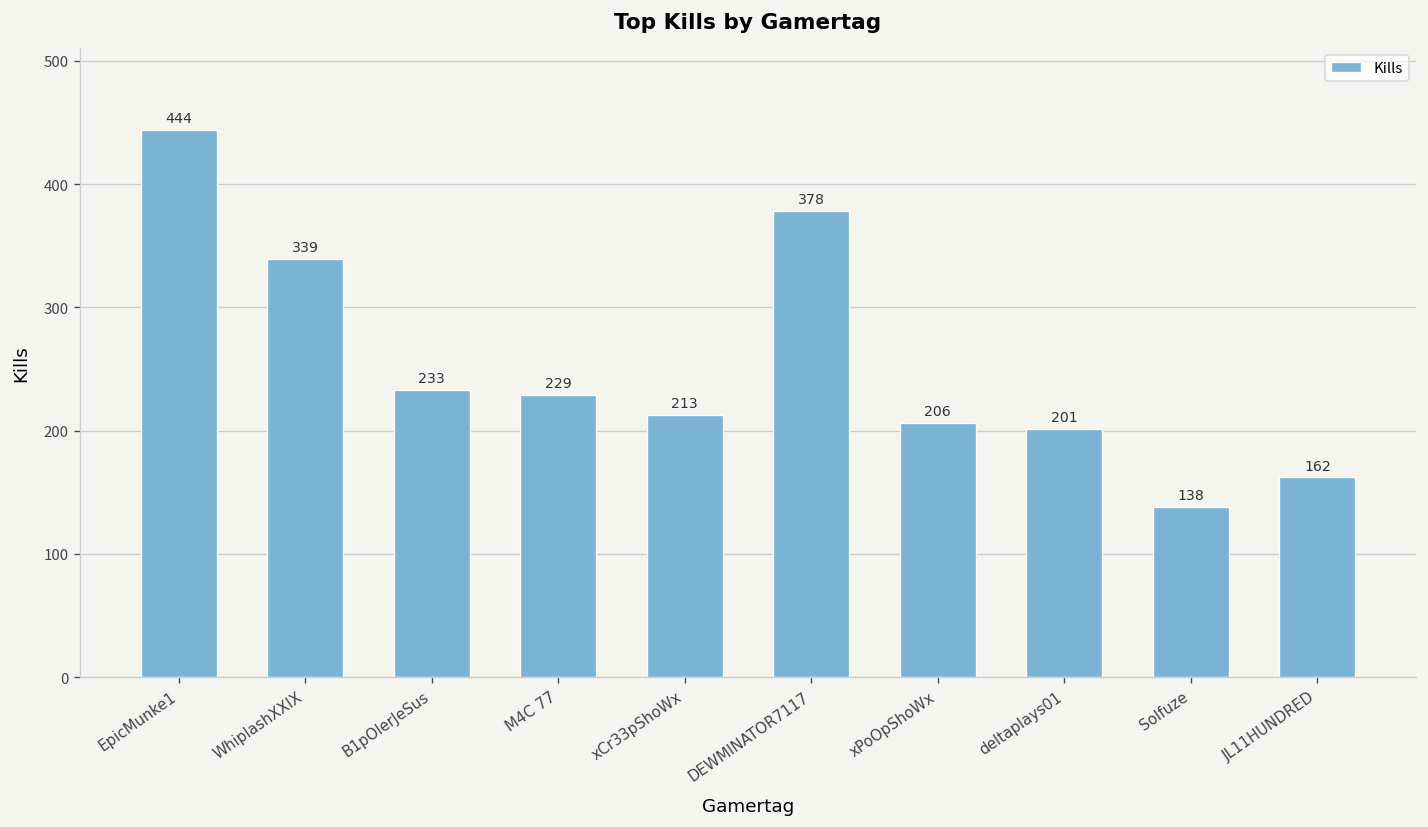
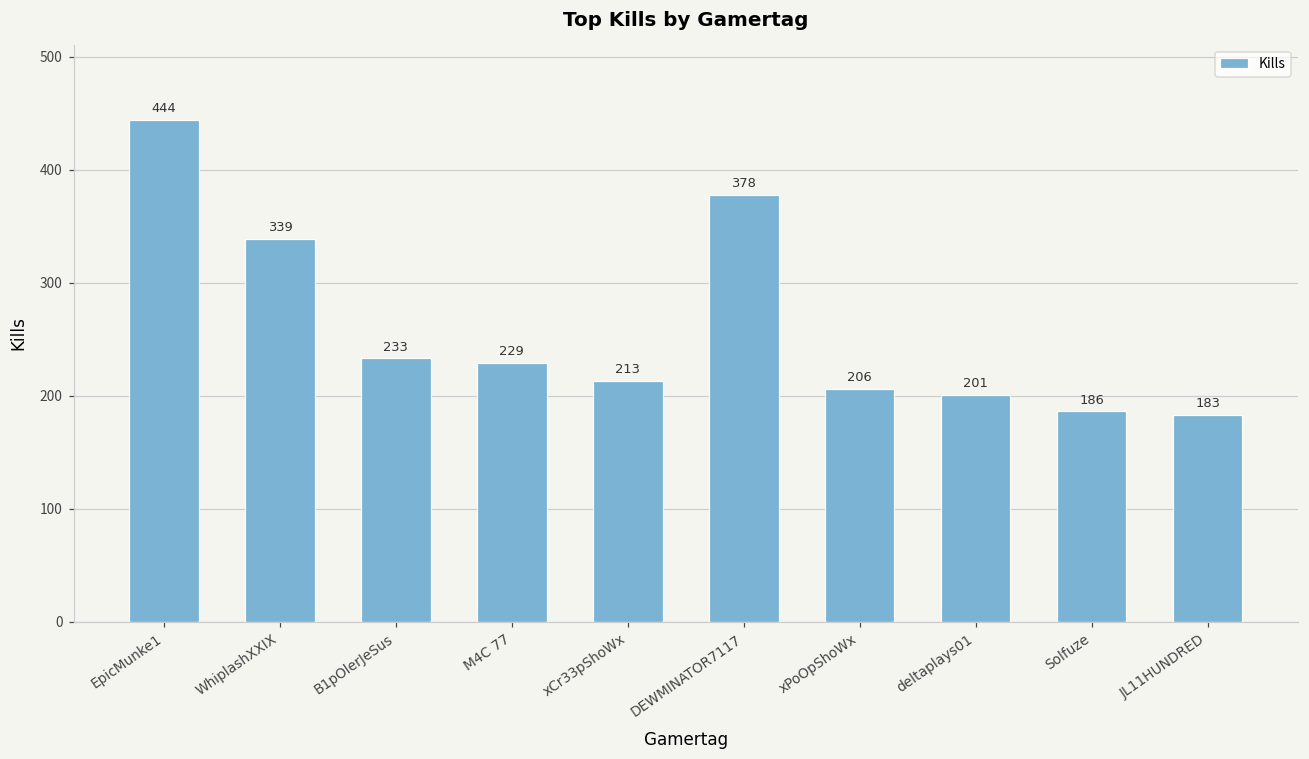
Solfuze: 138 -> 186
JL11HUNDRED: 162 -> 183
